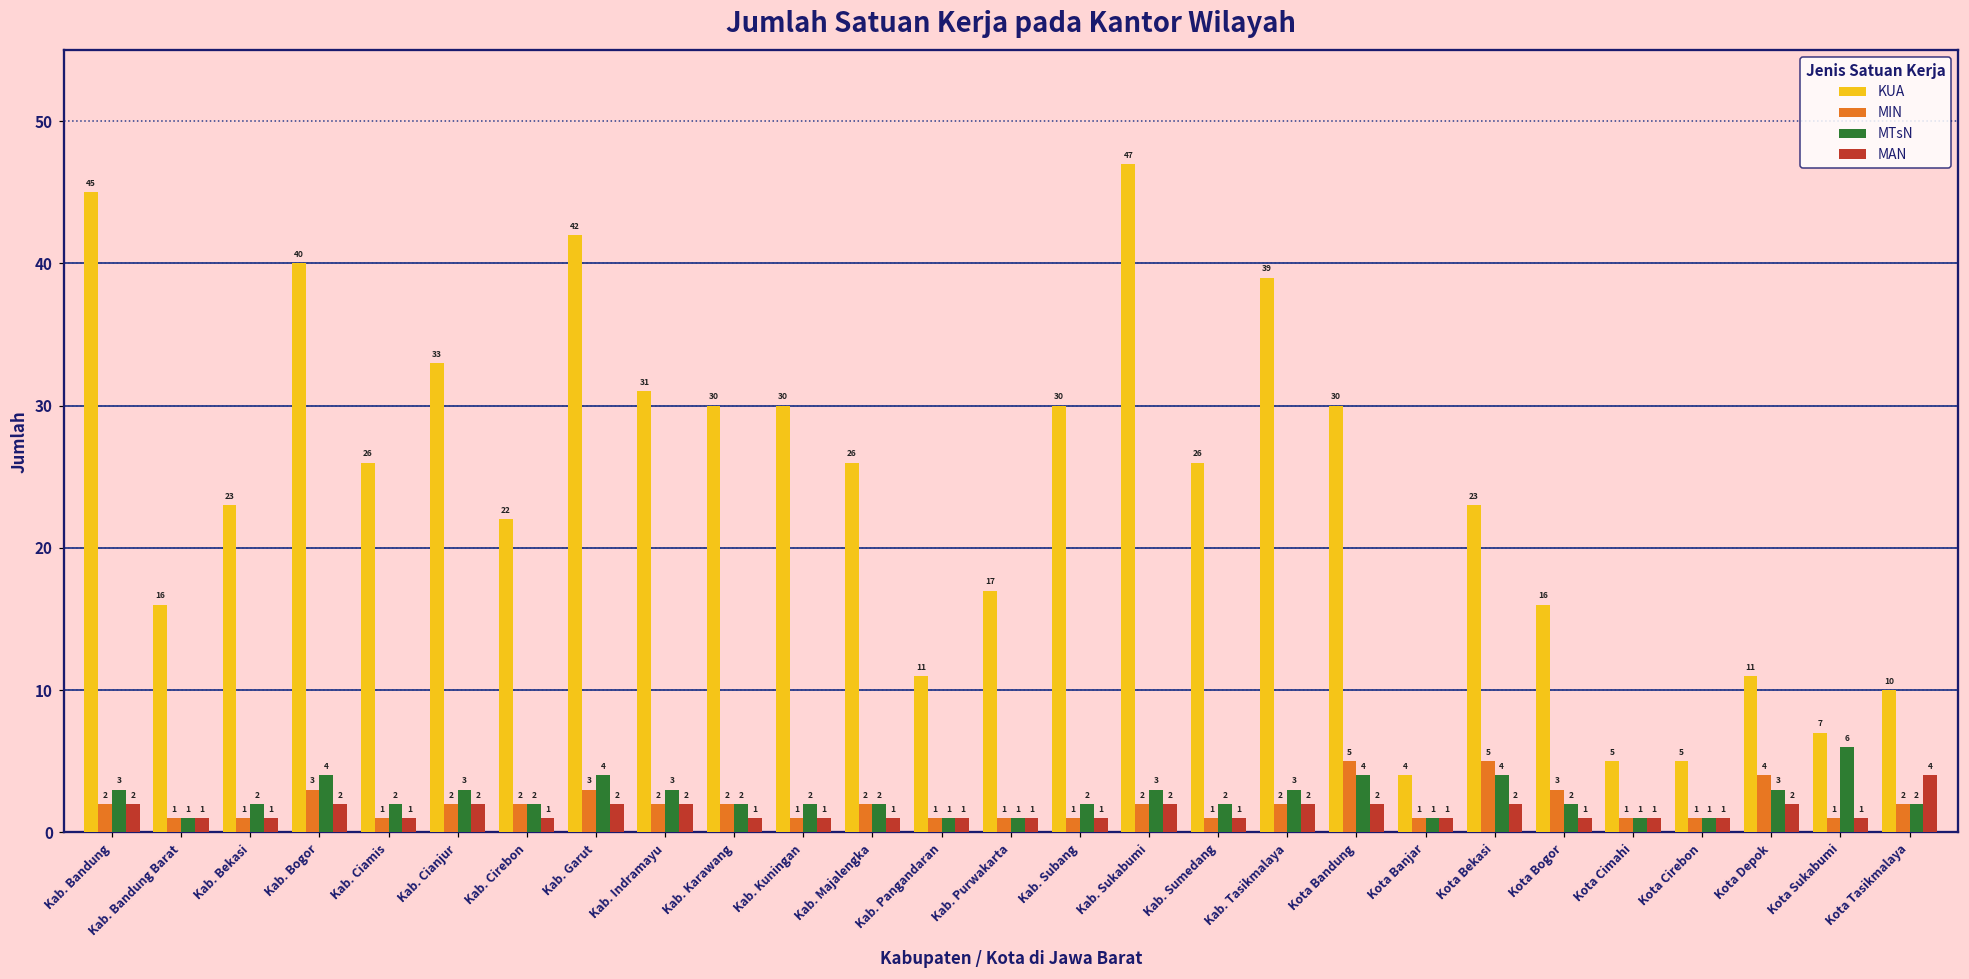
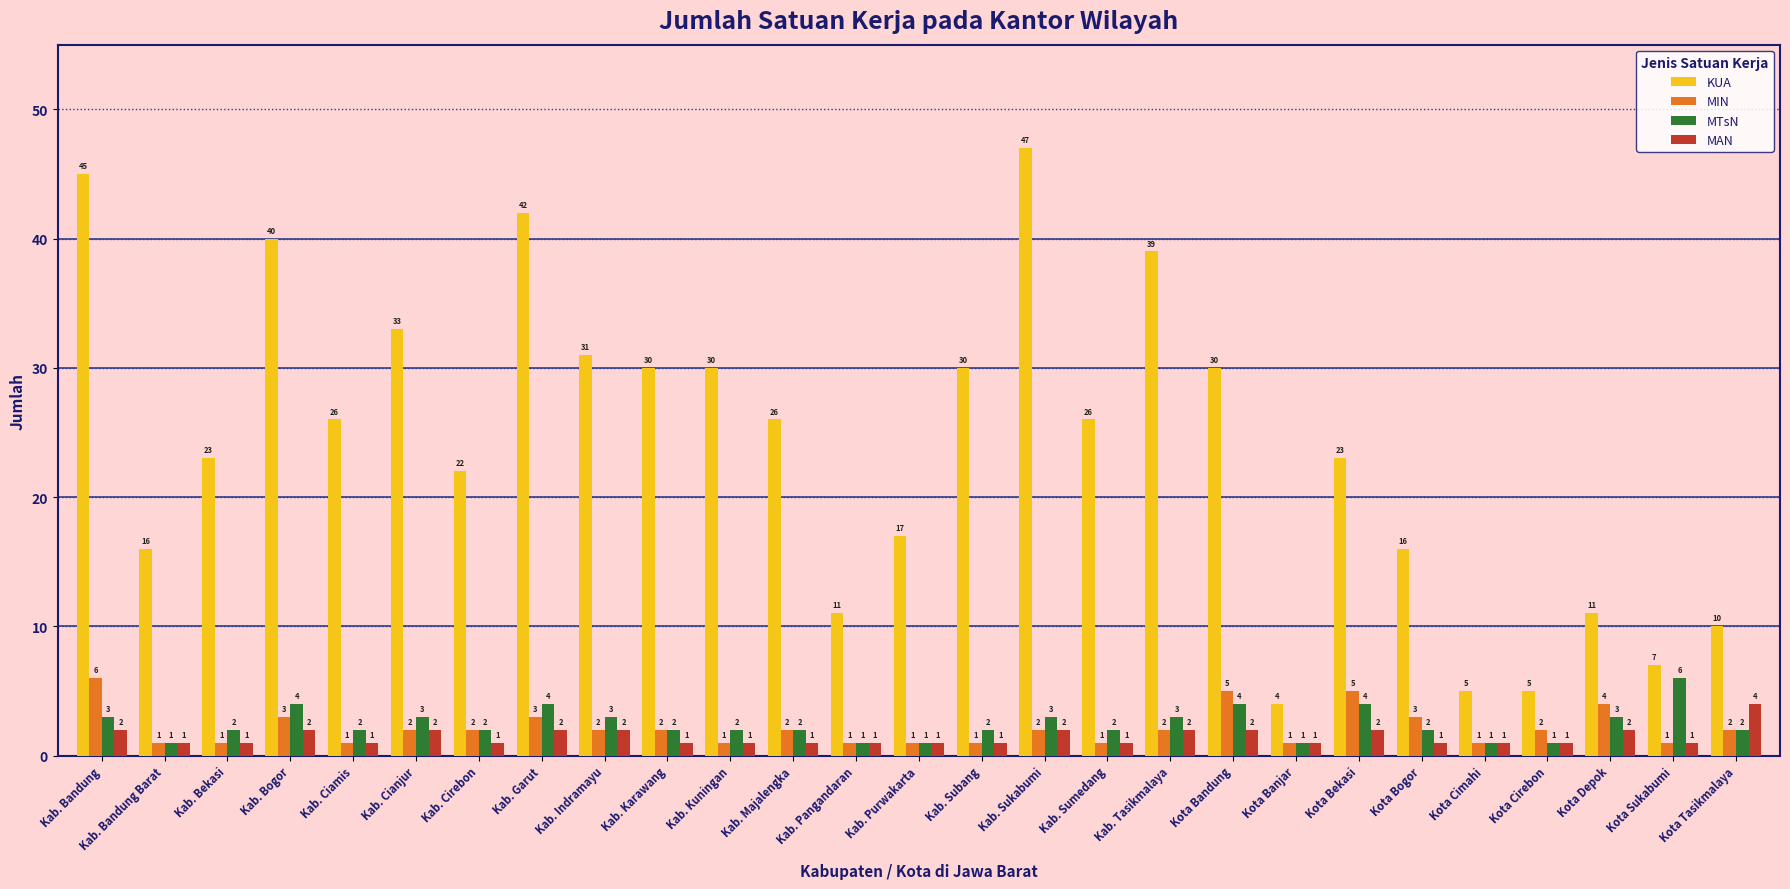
MIN, Kab. Bandung: 2 -> 6
MIN, Kota Cirebon: 1 -> 2
